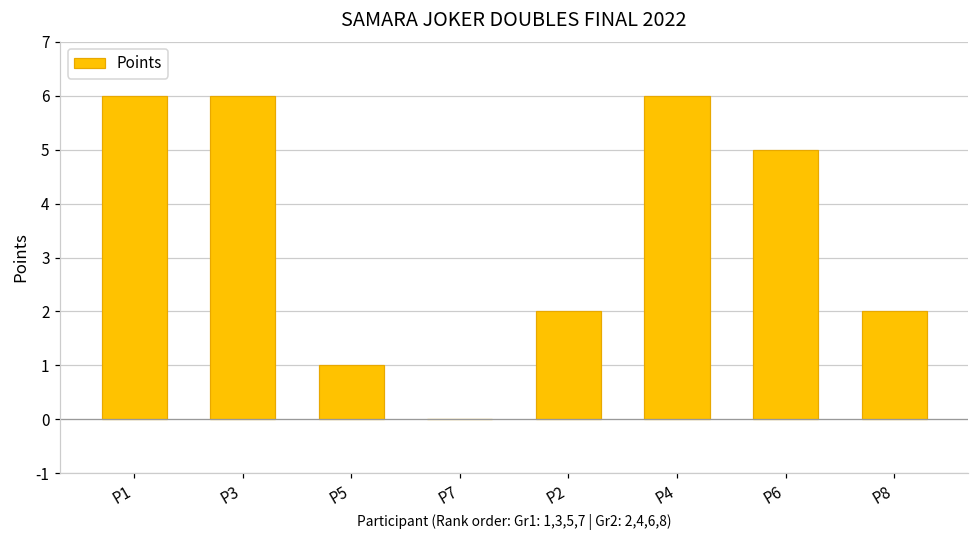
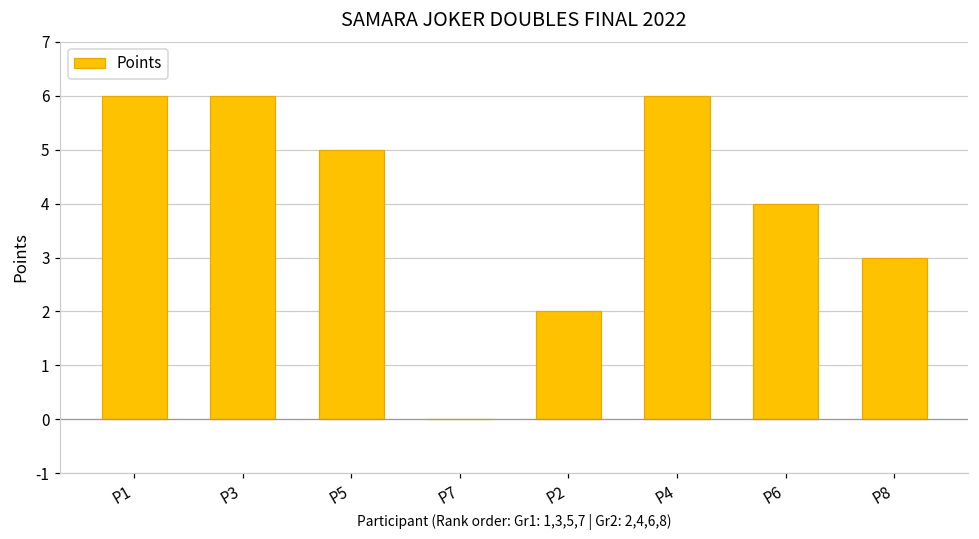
P5: 1 -> 5
P6: 5 -> 4
P8: 2 -> 3
